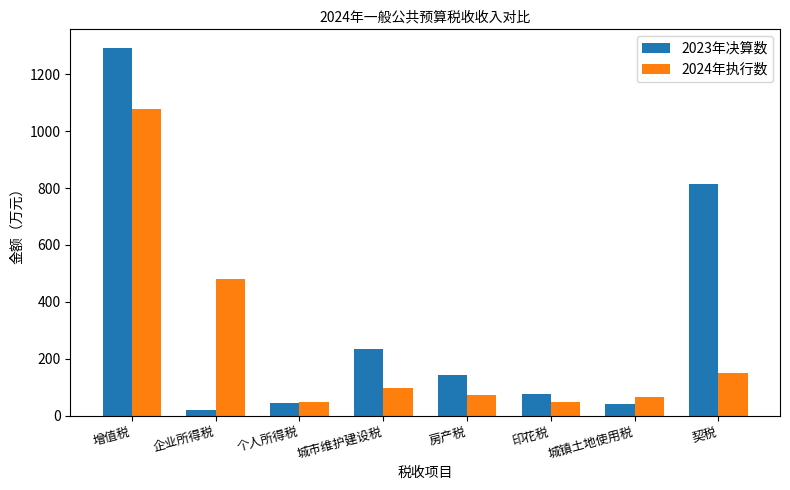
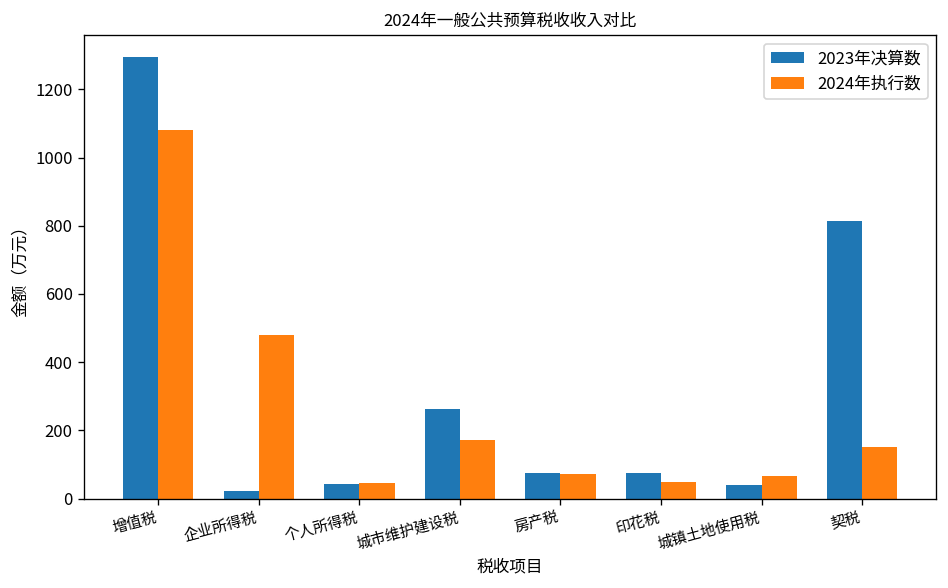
2023年决算数, 城市维护建设税: 230 -> 260
2024年执行数, 城市维护建设税: 100 -> 170
2023年决算数, 房产税: 140 -> 70
